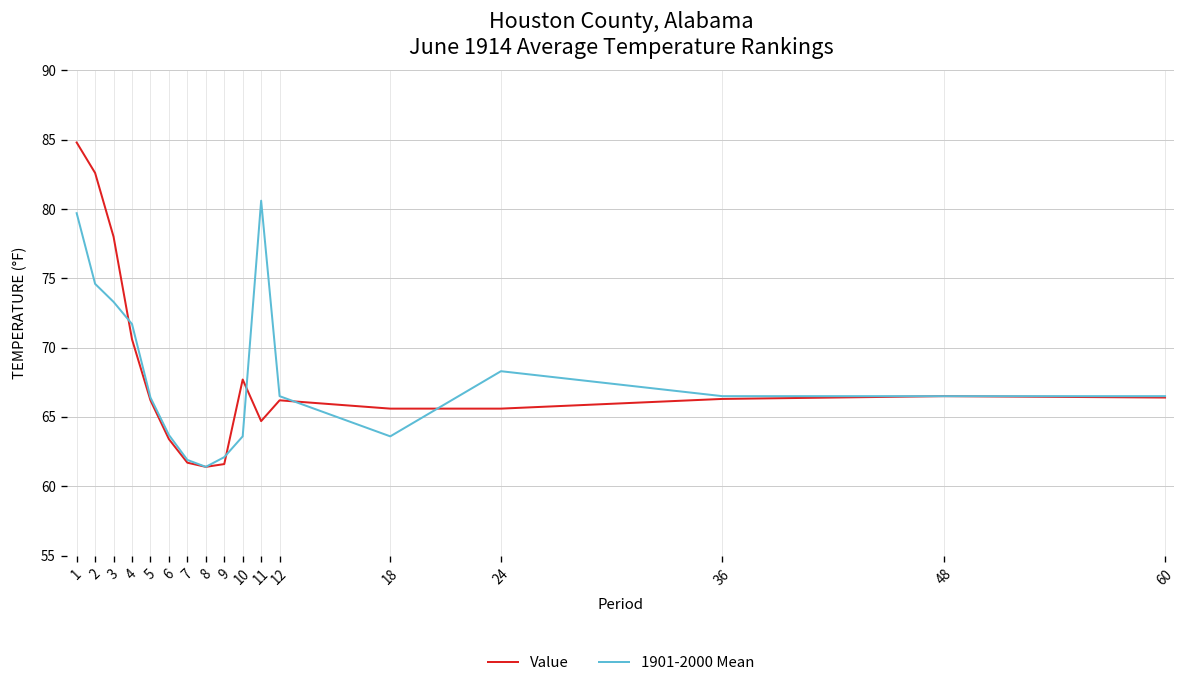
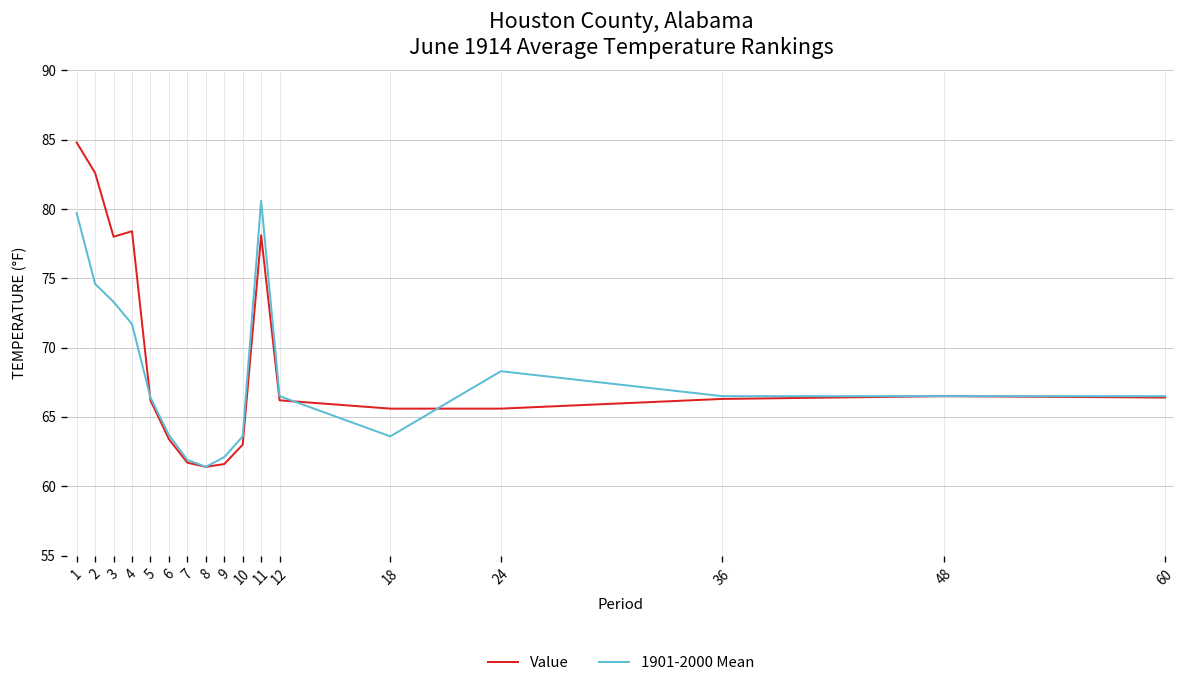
Value, 4: 70.6 -> 78.4
Value, 10: 67.7 -> 63.0
Value, 11: 64.7 -> 78.1
